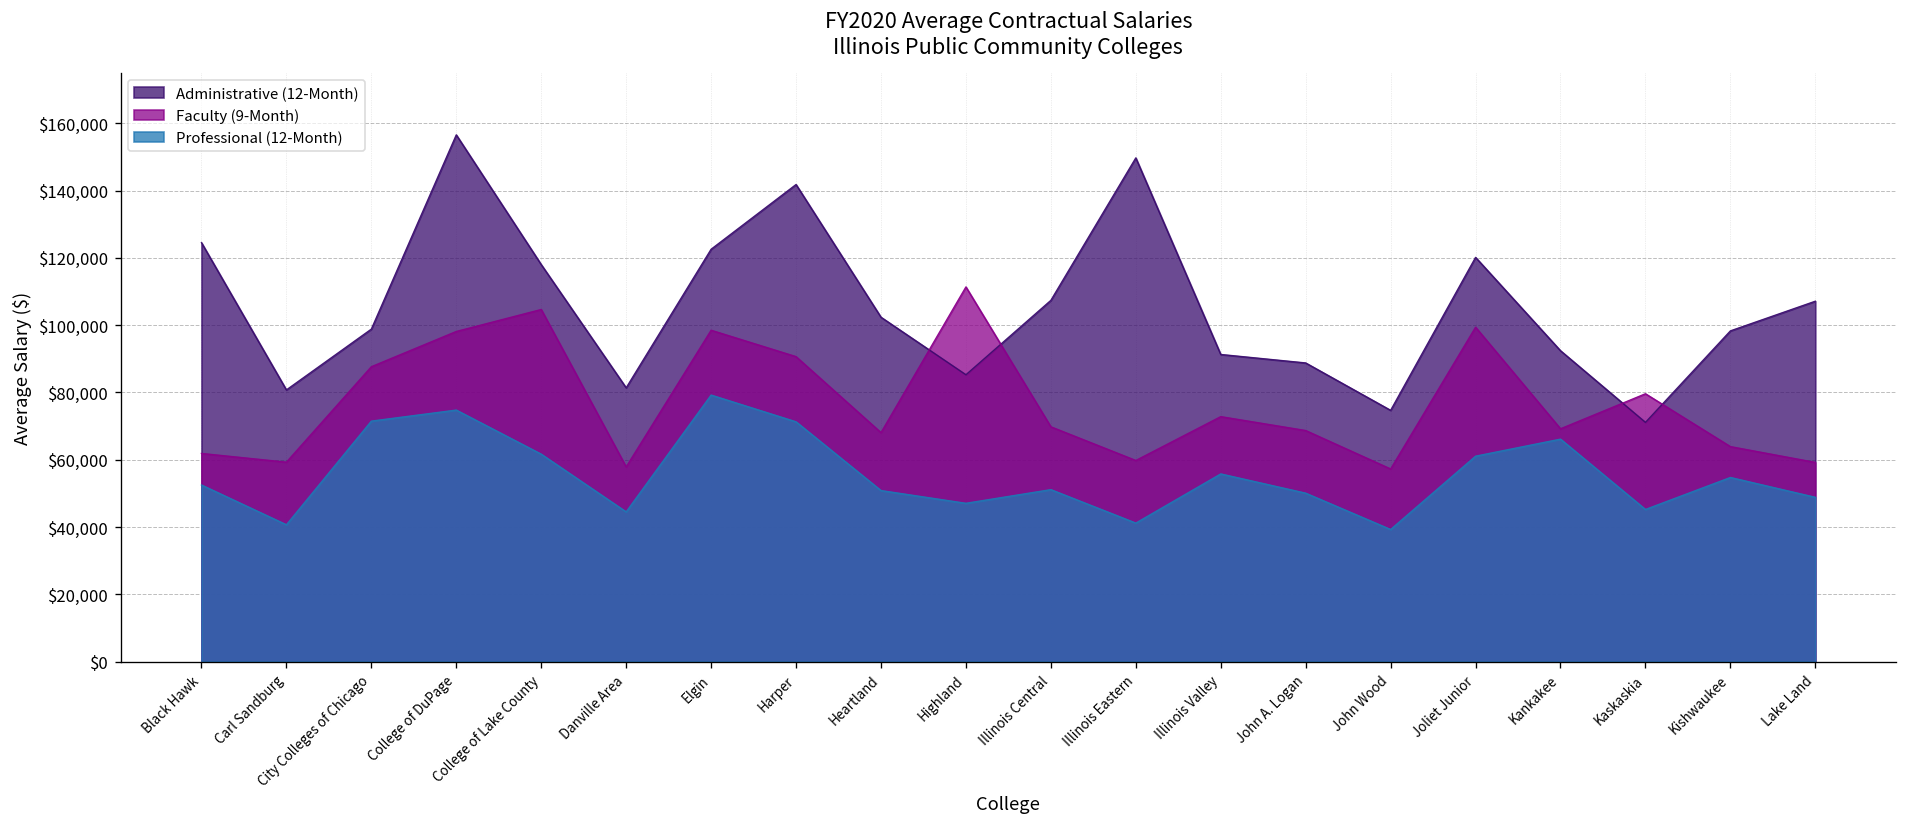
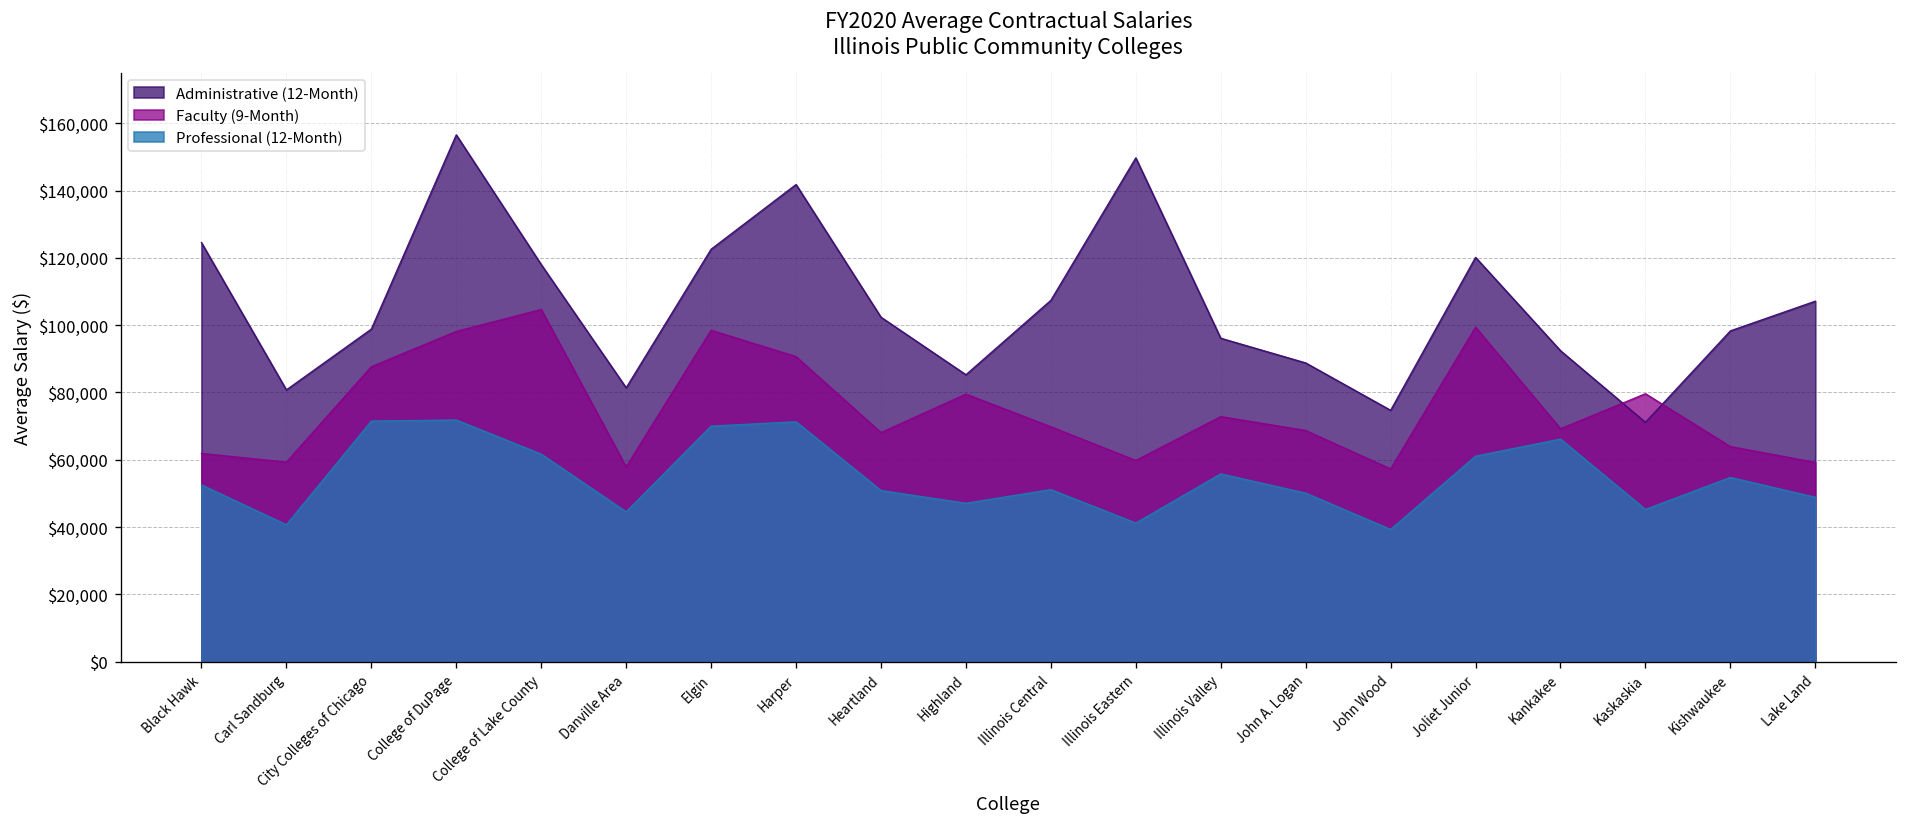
Professional (12-Month), College of DuPage: $75,000 -> $72,000
Professional (12-Month), Elgin: $79,000 -> $70,000
Faculty (9-Month), Highland: $111,000 -> $80,000
Administrative (12-Month), Illinois Valley: $91,000 -> $96,000
